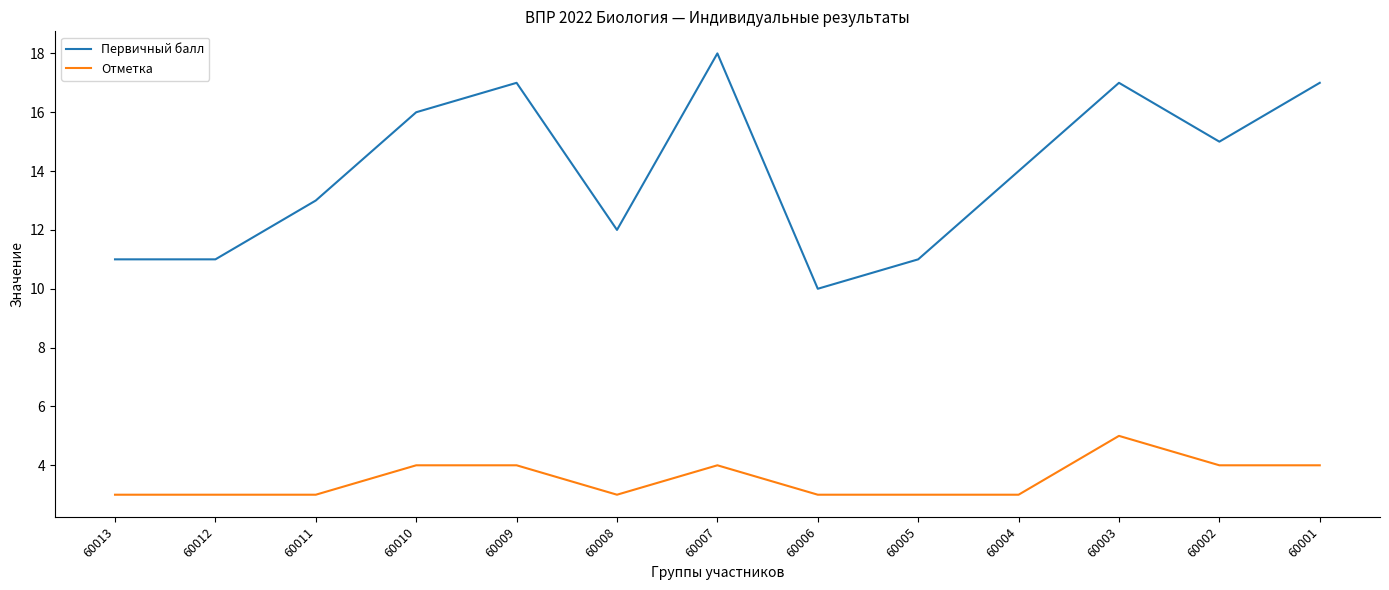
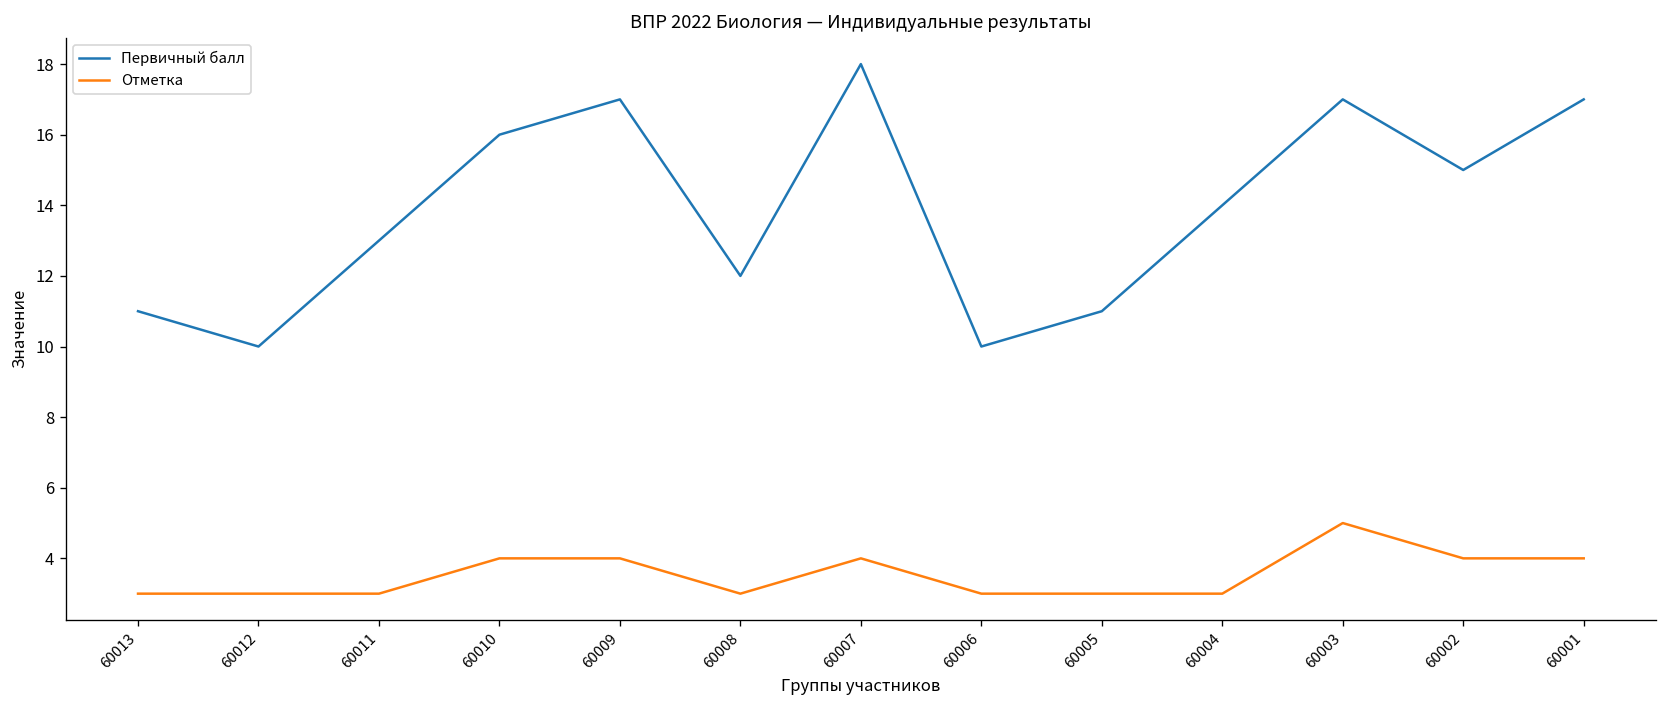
Первичный балл, 60012: 11 -> 10
